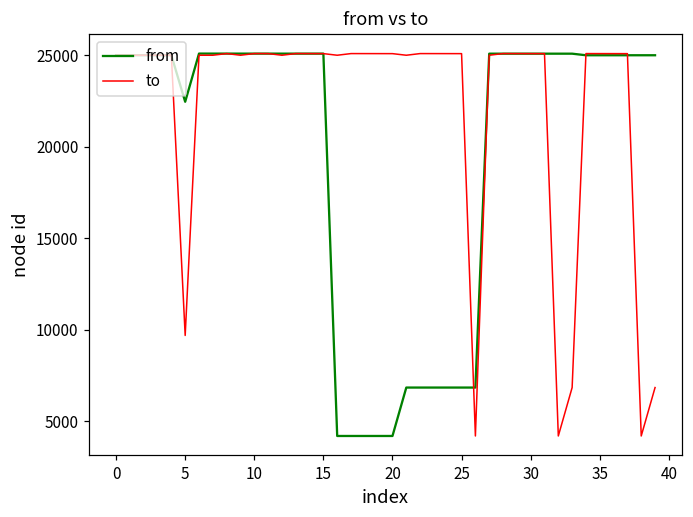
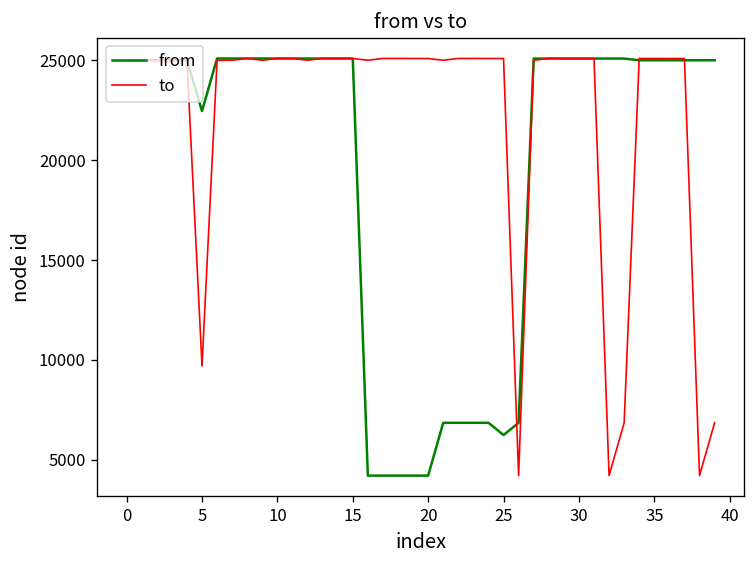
from, 25: 6900 -> 6200
